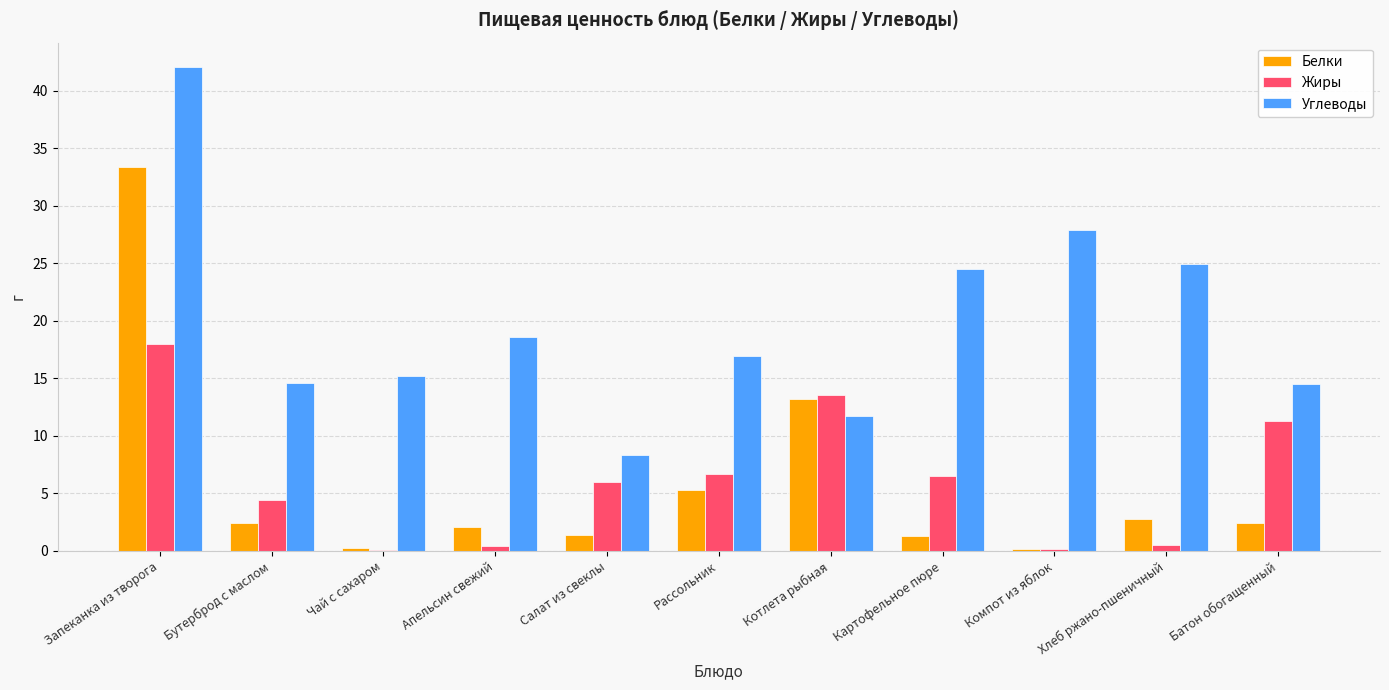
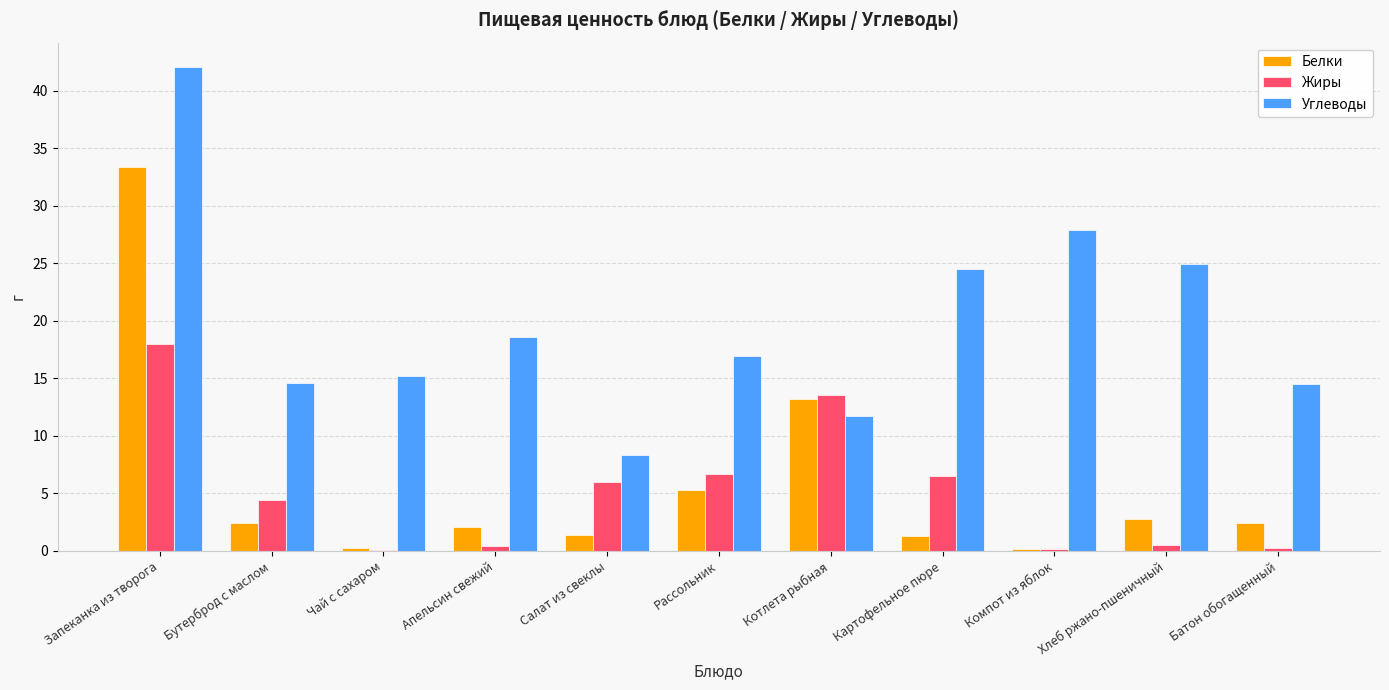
Жиры, Батон обогащенный: 11.3 -> 0.3
